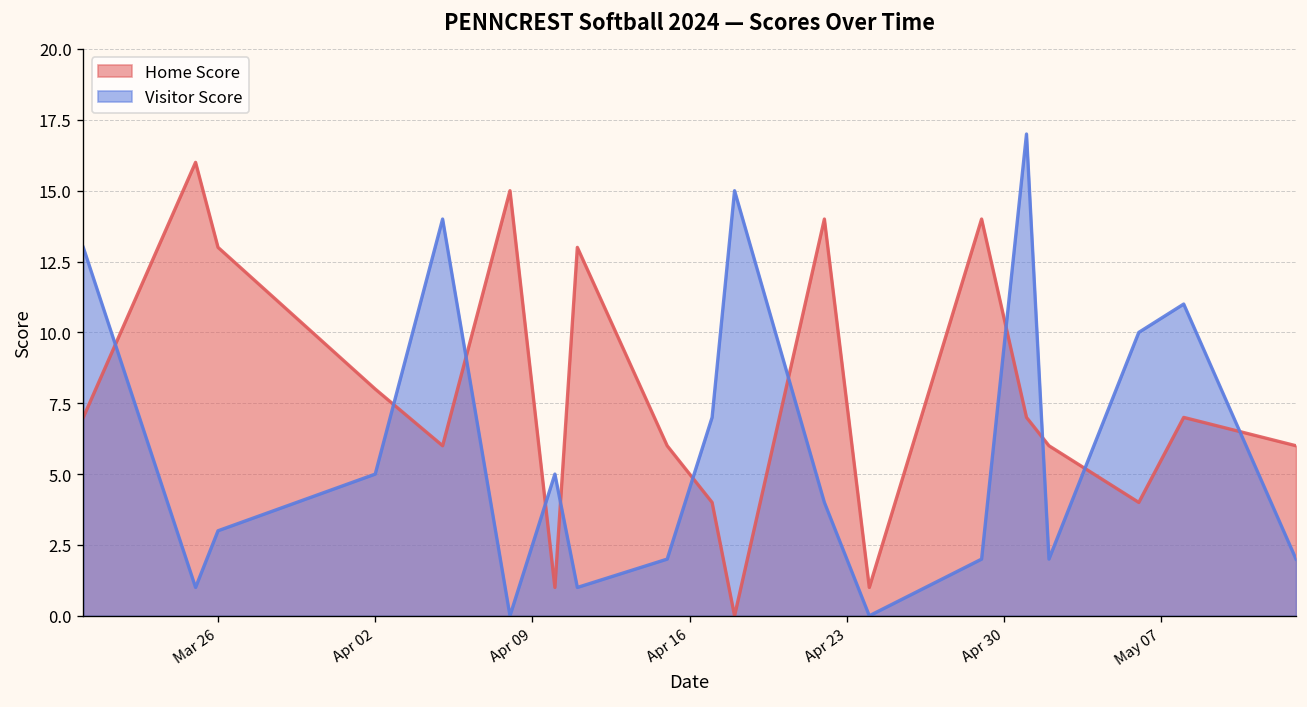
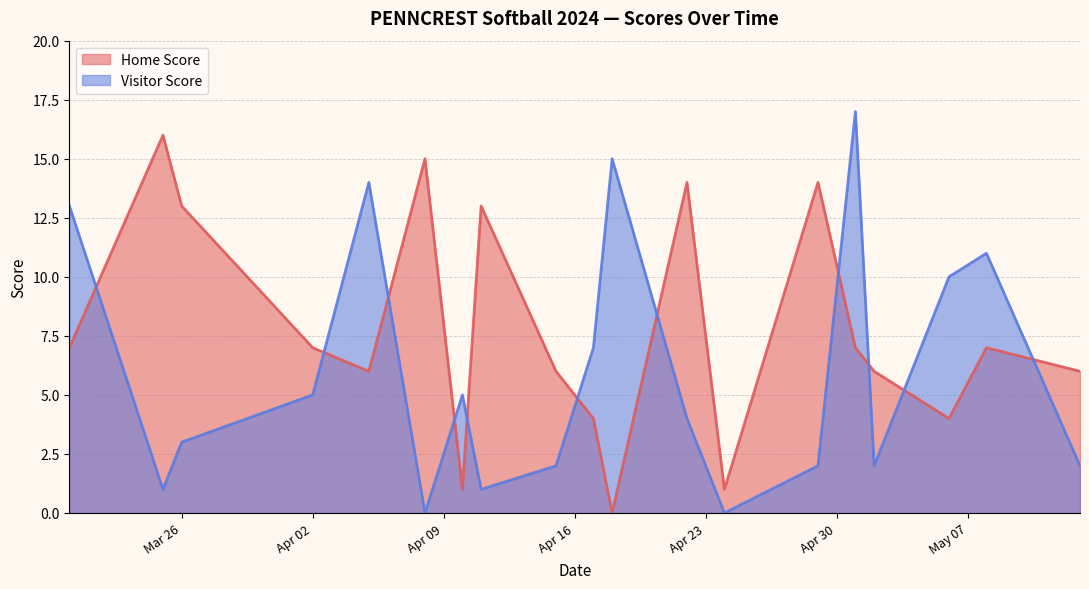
Home Score, Apr 02: 8 -> 7
